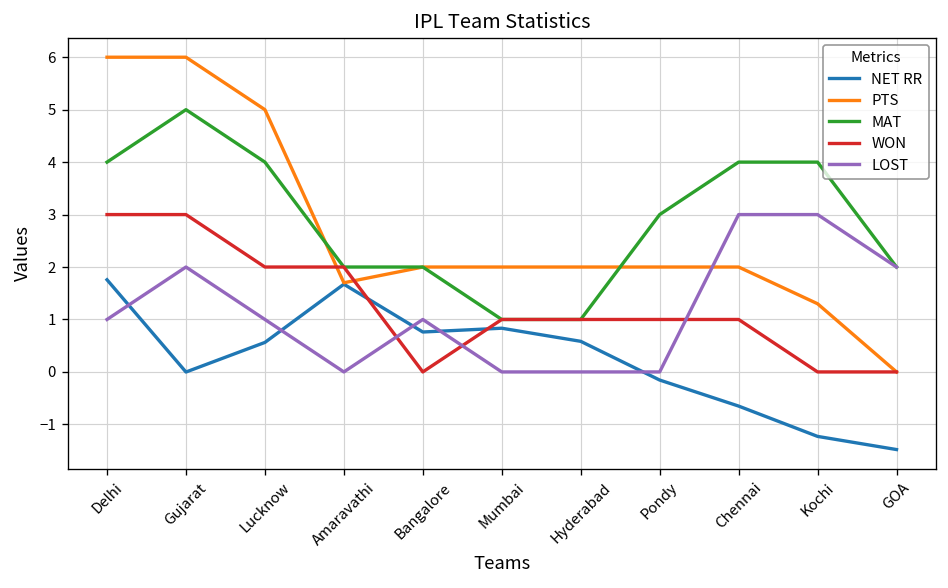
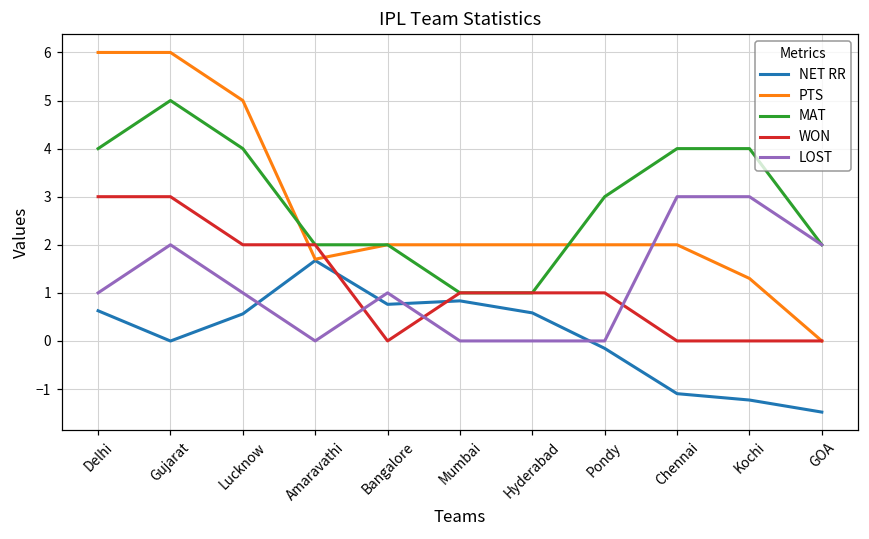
NET RR, Delhi: 1.8 -> 0.6
NET RR, Chennai: -0.7 -> -1.1
WON, Chennai: 1 -> 0
